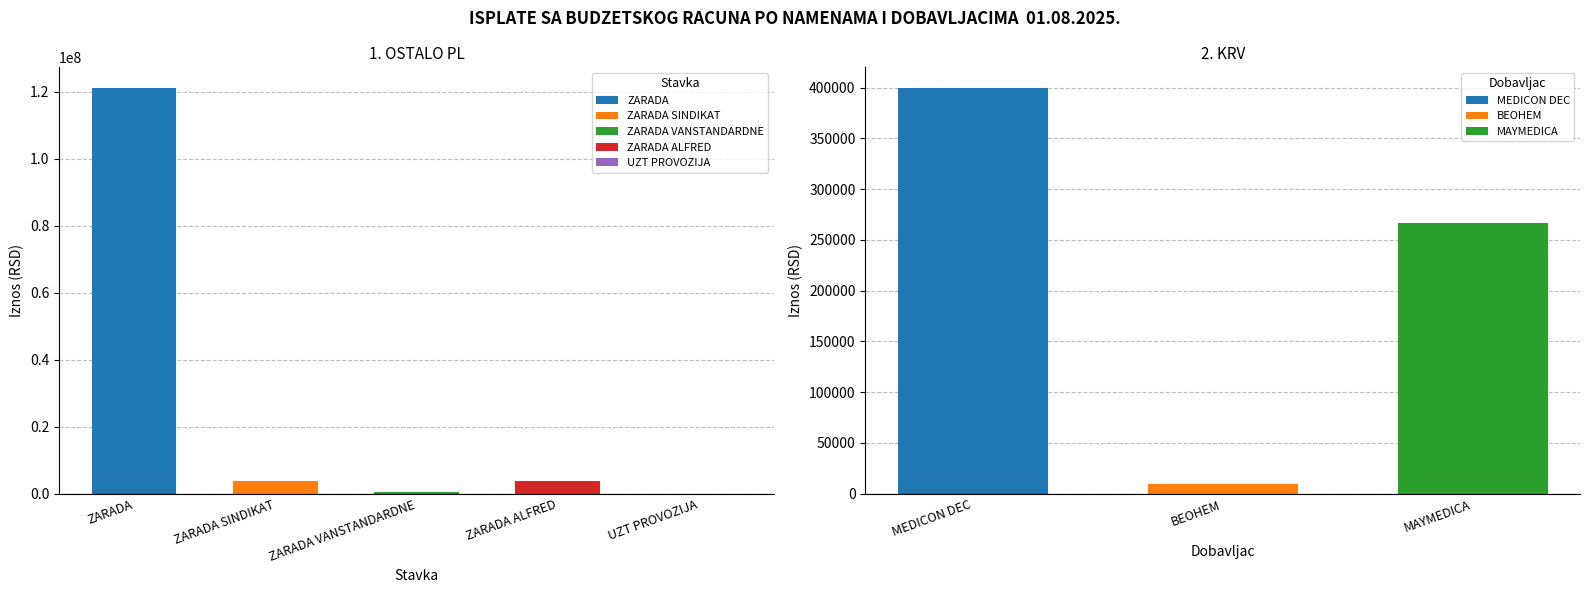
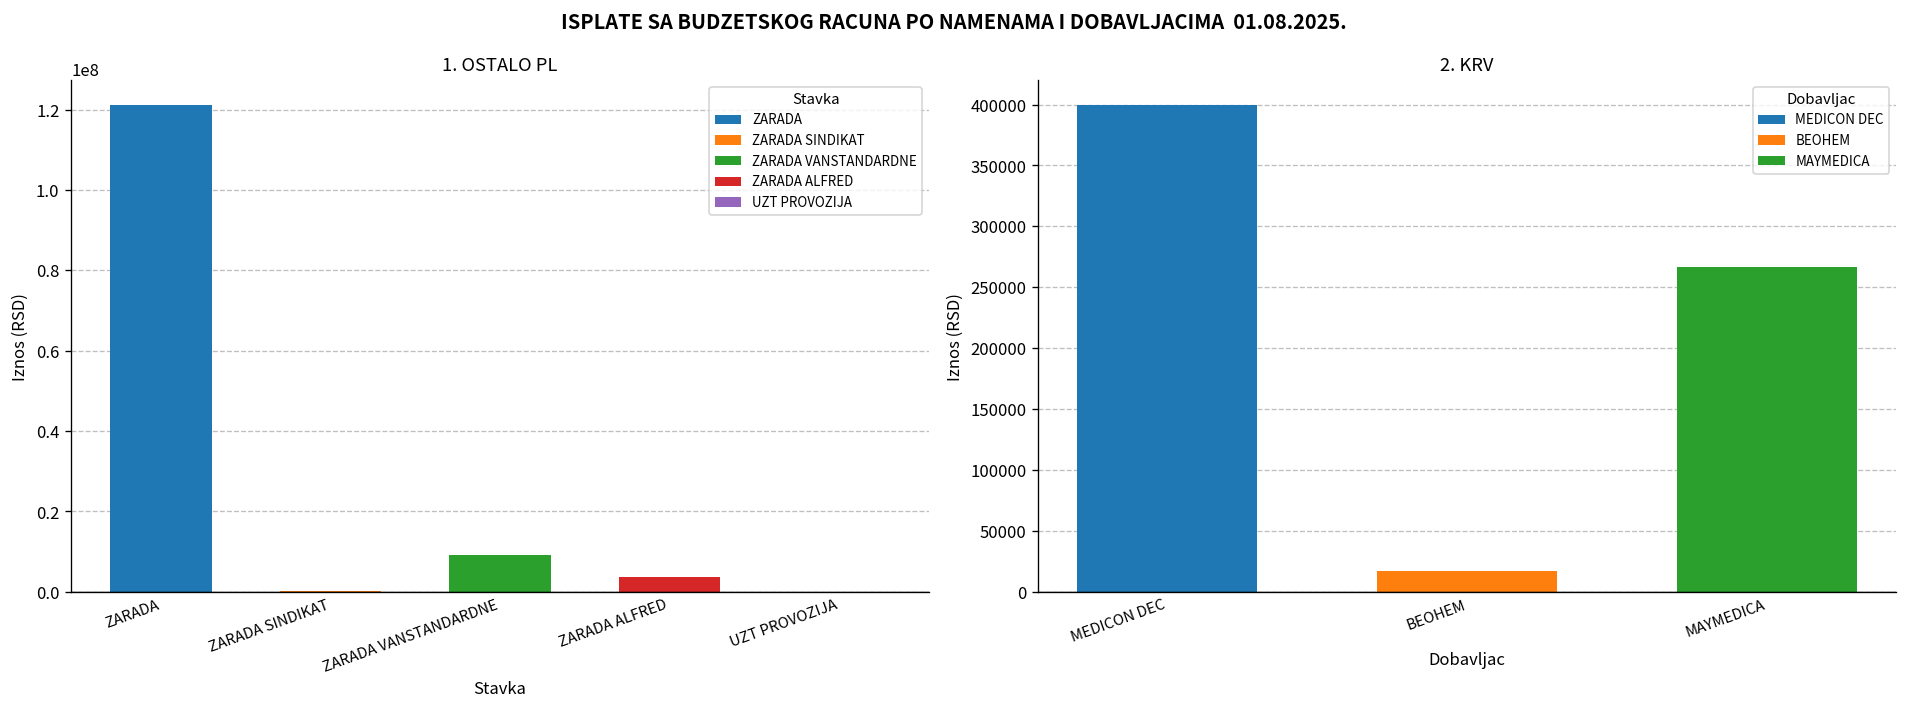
1. OSTALO PL, ZARADA SINDIKAT: 4000000 -> 0
1. OSTALO PL, ZARADA VANSTANDARDNE: 0 -> 9000000
2. KRV, BEOHEM: 9000 -> 17000
